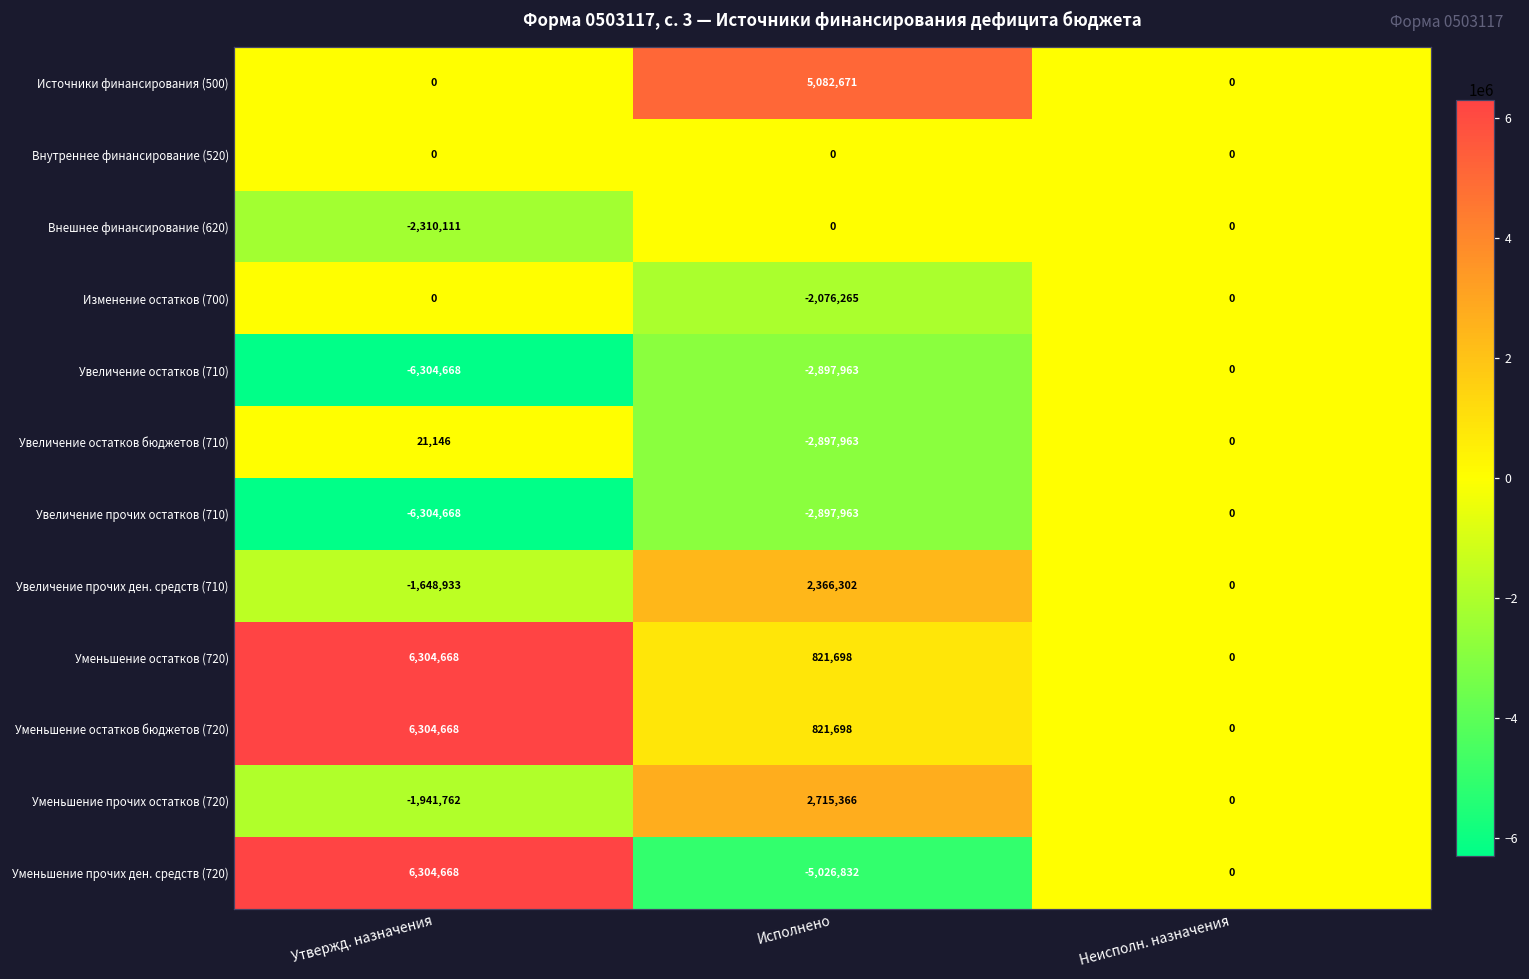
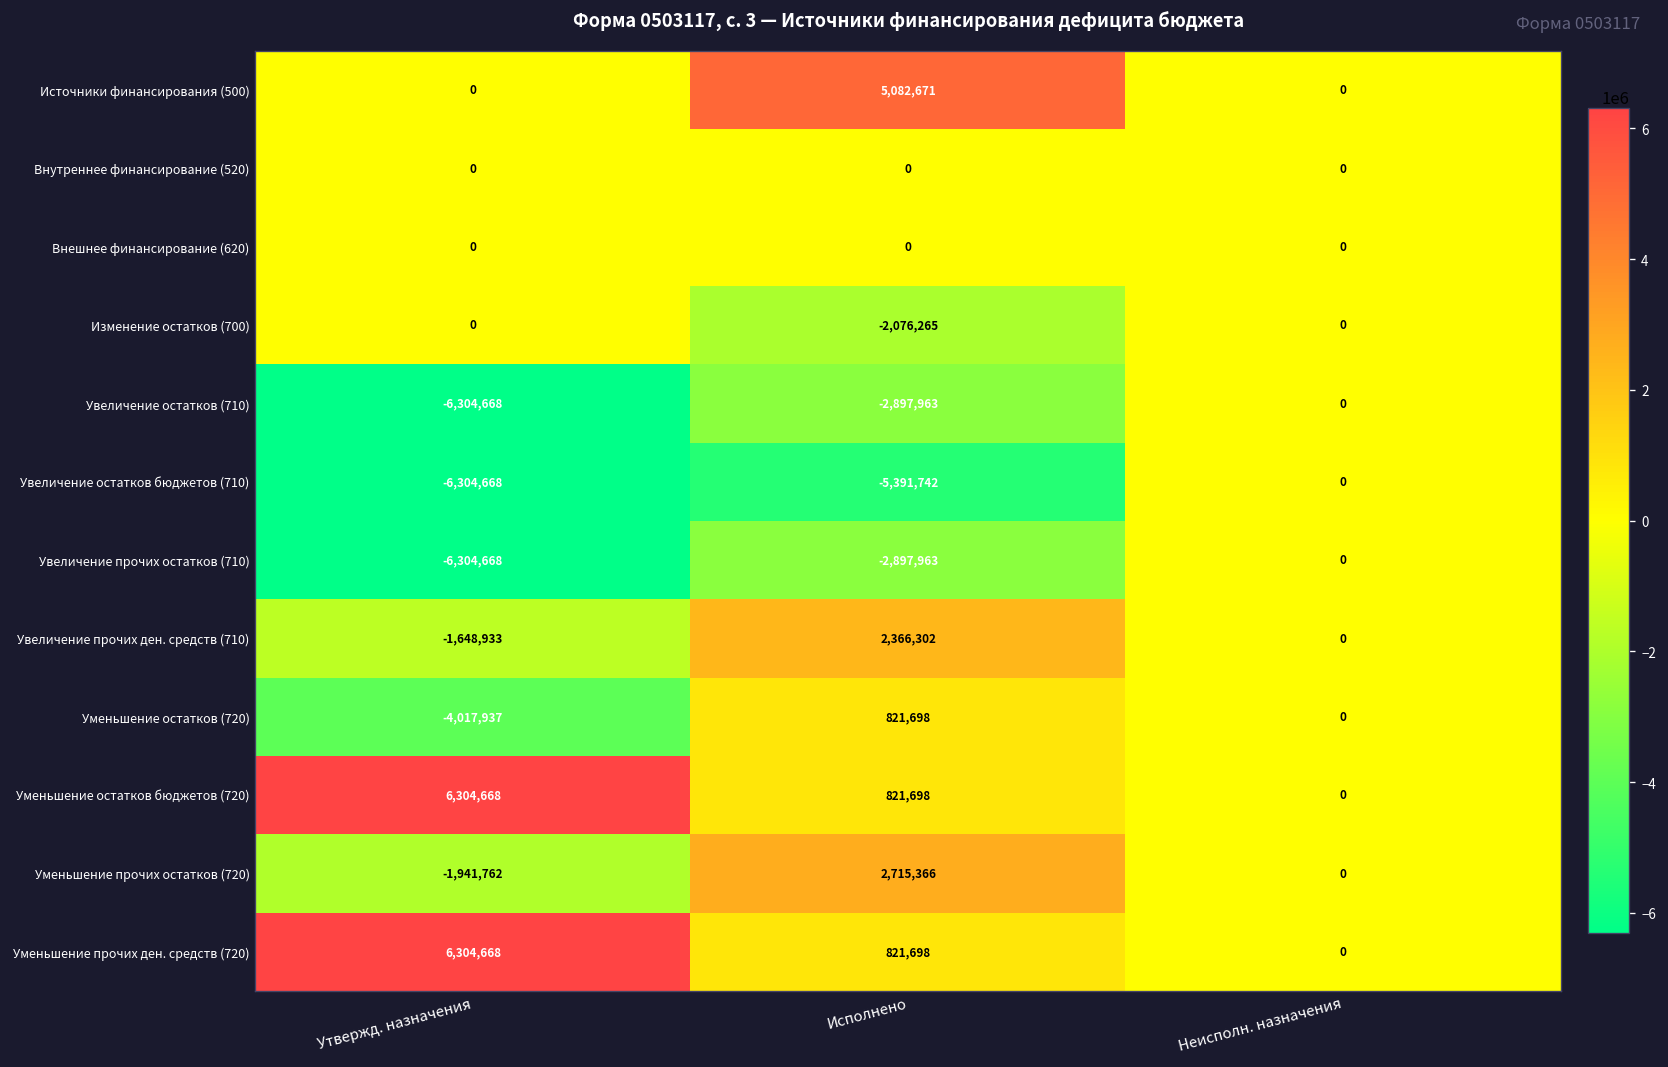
Внешнее финансирование (620), Утвержд. назначения: -2,310,111 -> 0
Увеличение остатков бюджетов (710), Утвержд. назначения: 21,146 -> -6,304,668
Увеличение остатков бюджетов (710), Исполнено: -2,897,963 -> -5,391,742
Уменьшение остатков (720), Утвержд. назначения: 6,304,668 -> -4,017,937
Уменьшение прочих ден. средств (720), Исполнено: -5,026,832 -> 821,698
